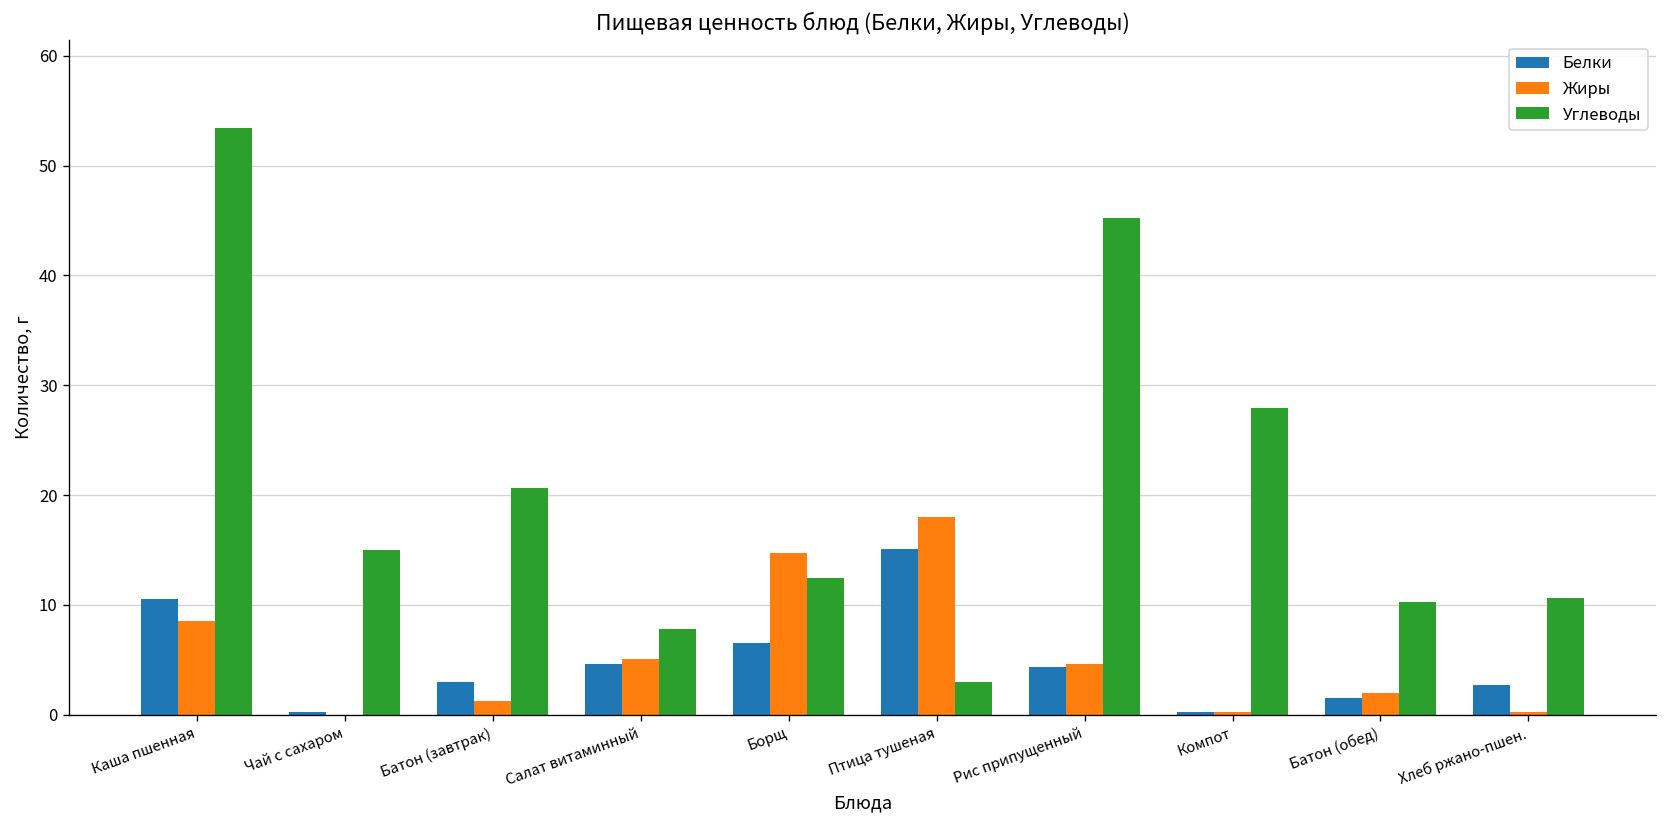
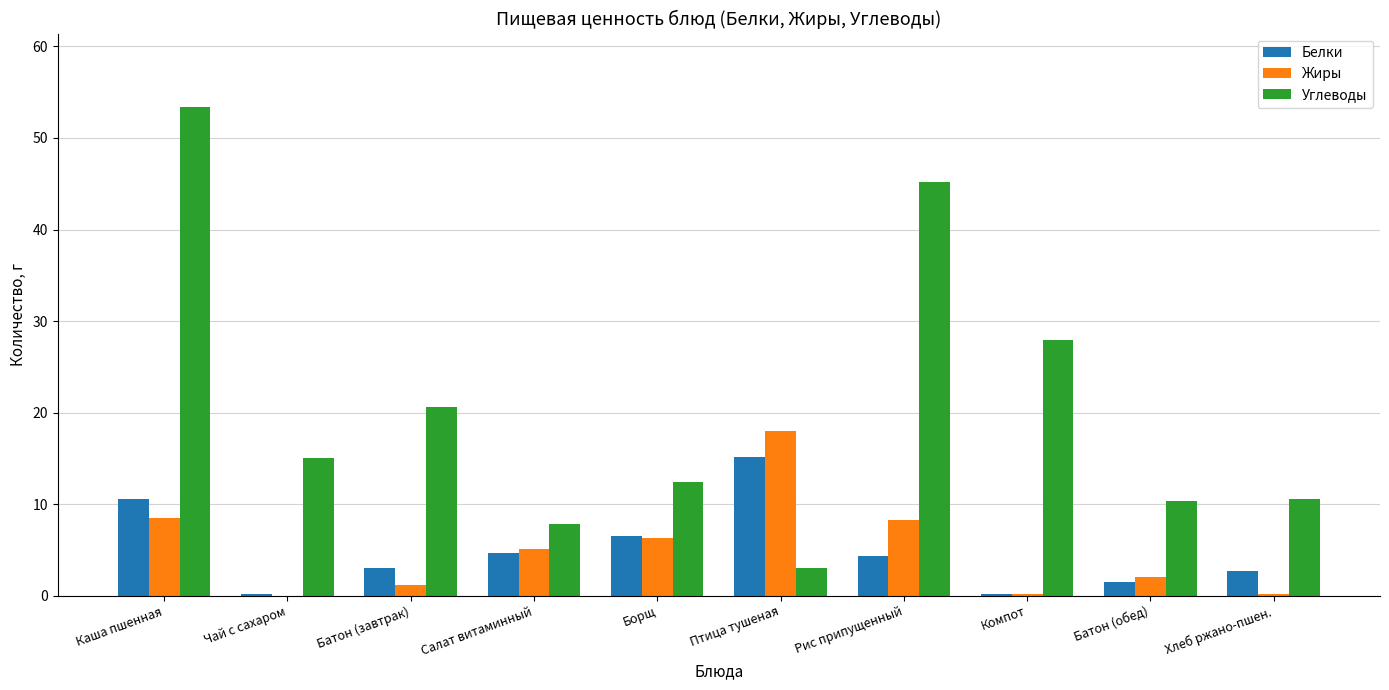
Жиры, Борщ: 15 -> 6
Жиры, Рис припущенный: 5 -> 8
